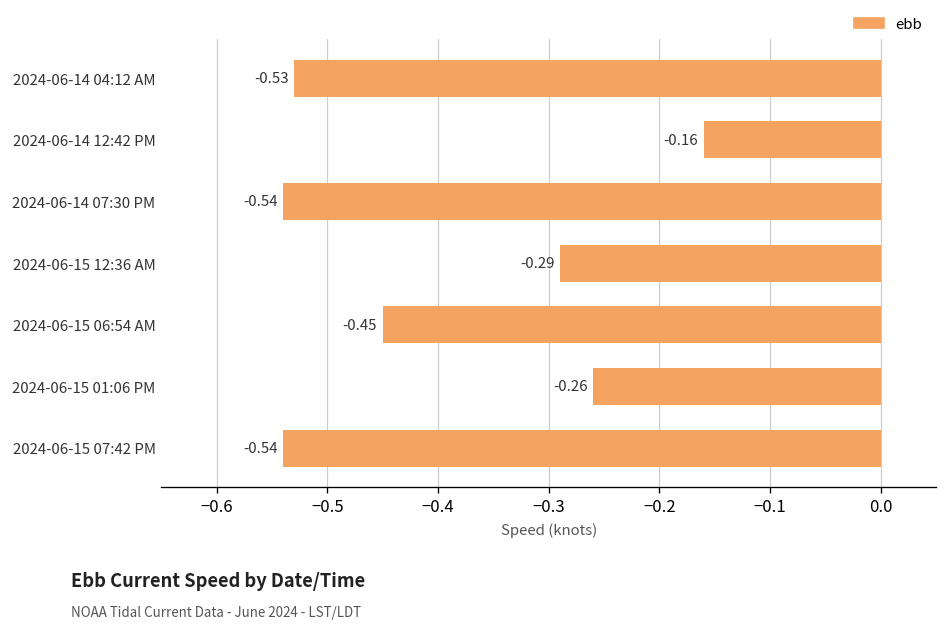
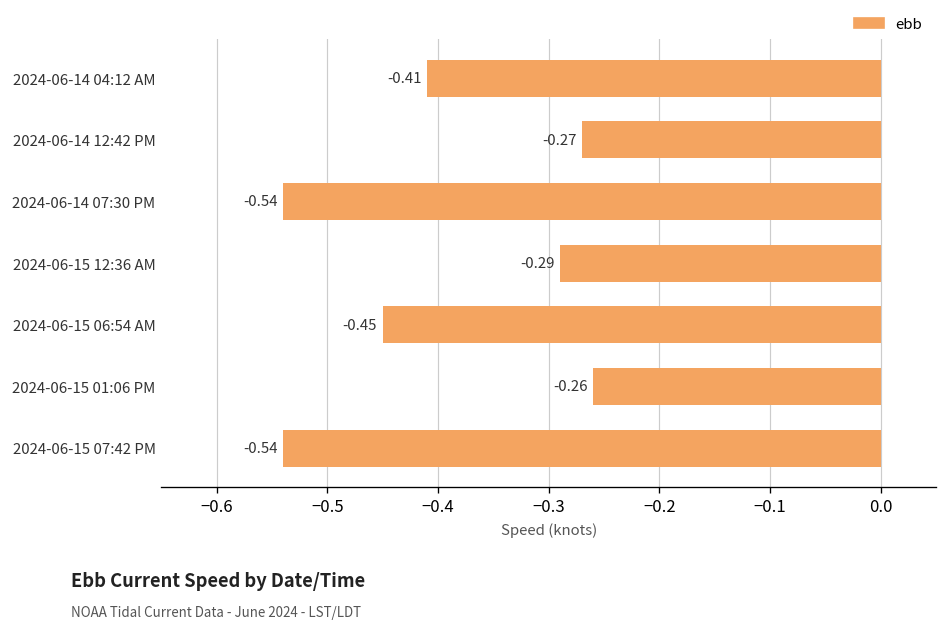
2024-06-14 04:12 AM: -0.53 -> -0.41
2024-06-14 12:42 PM: -0.16 -> -0.27
